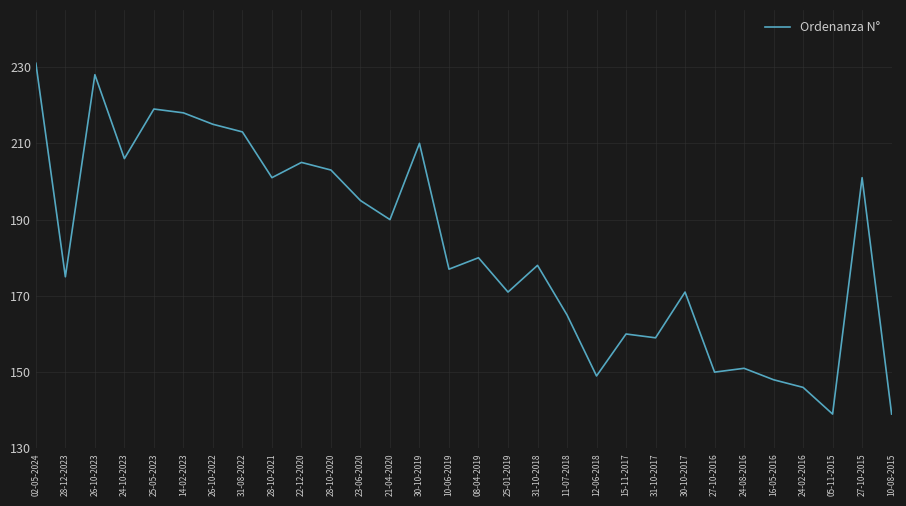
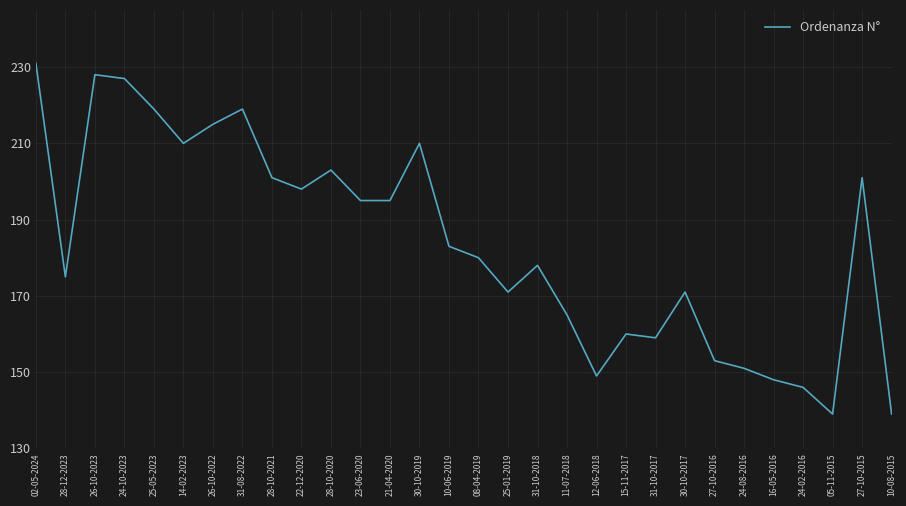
24-10-2023: 206 -> 227
14-02-2023: 218 -> 210
31-08-2022: 213 -> 219
22-12-2020: 205 -> 198
21-04-2020: 190 -> 195
10-06-2019: 177 -> 183
27-10-2016: 150 -> 153
